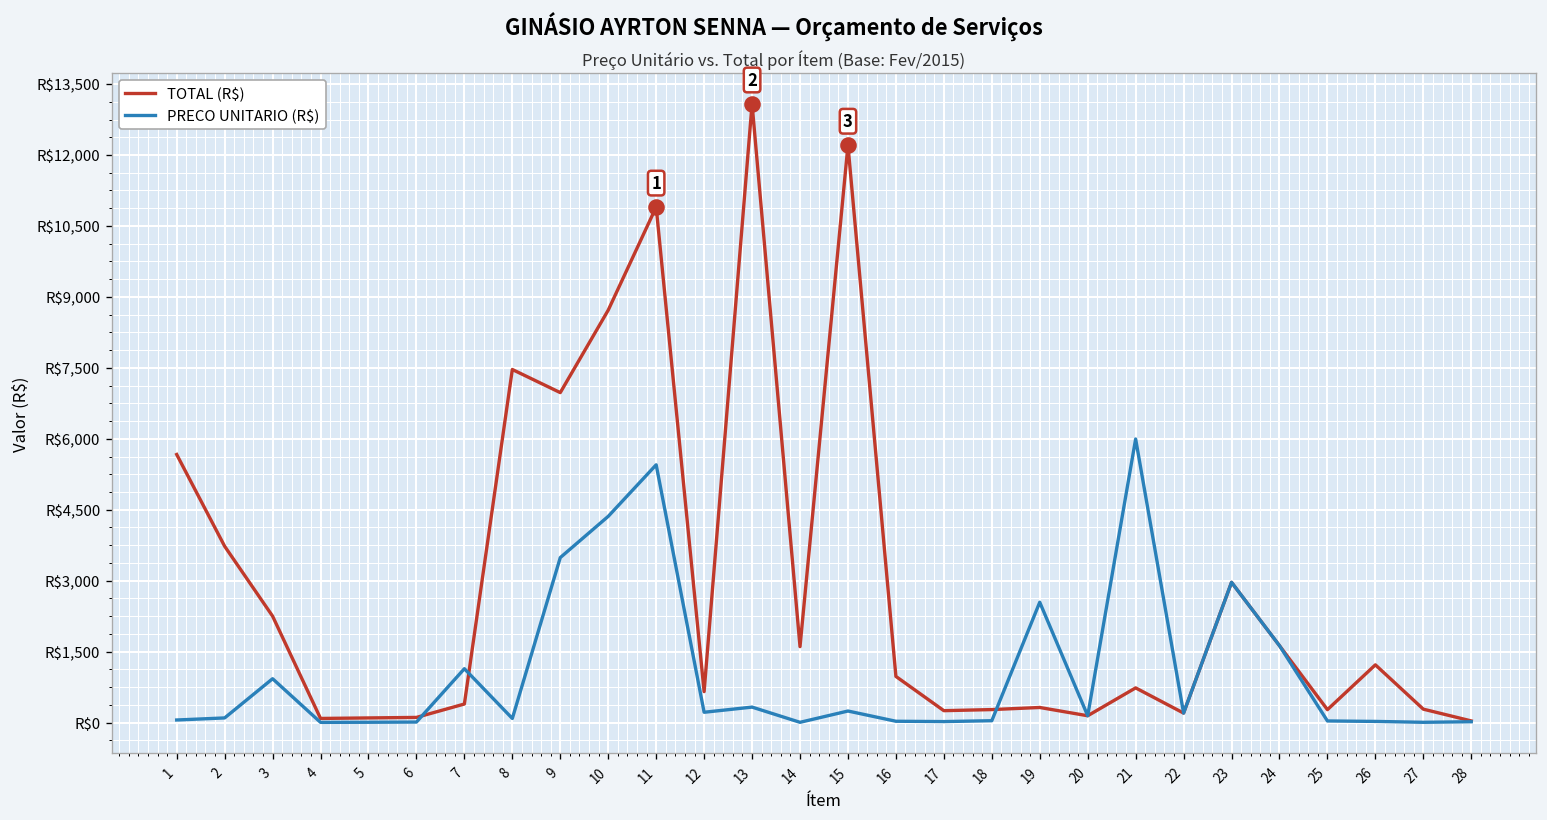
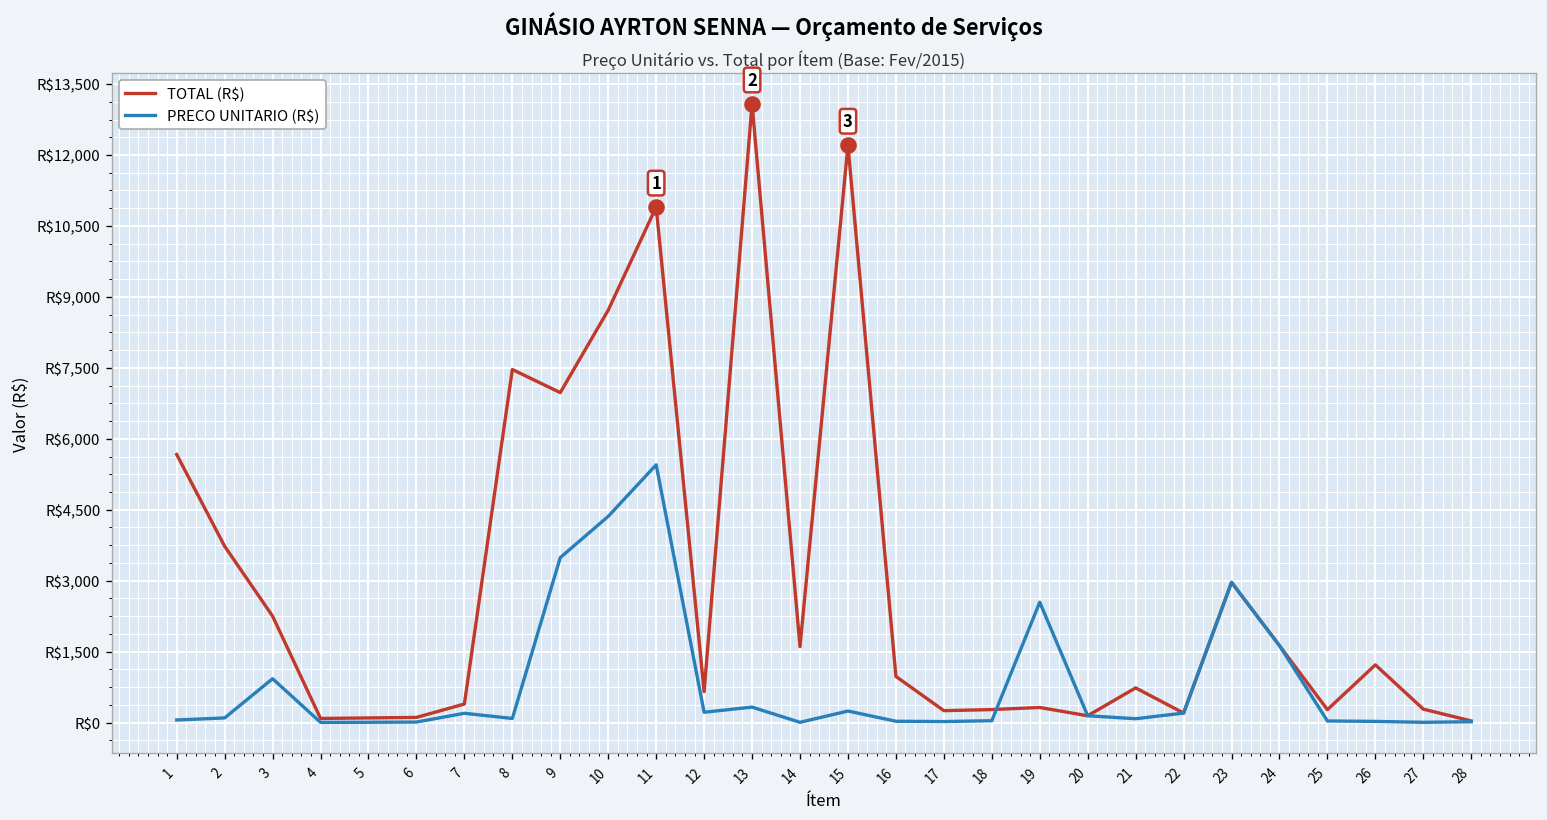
PRECO UNITARIO (R$), 7: R$1,100 -> R$200
PRECO UNITARIO (R$), 21: R$6,000 -> R$100
